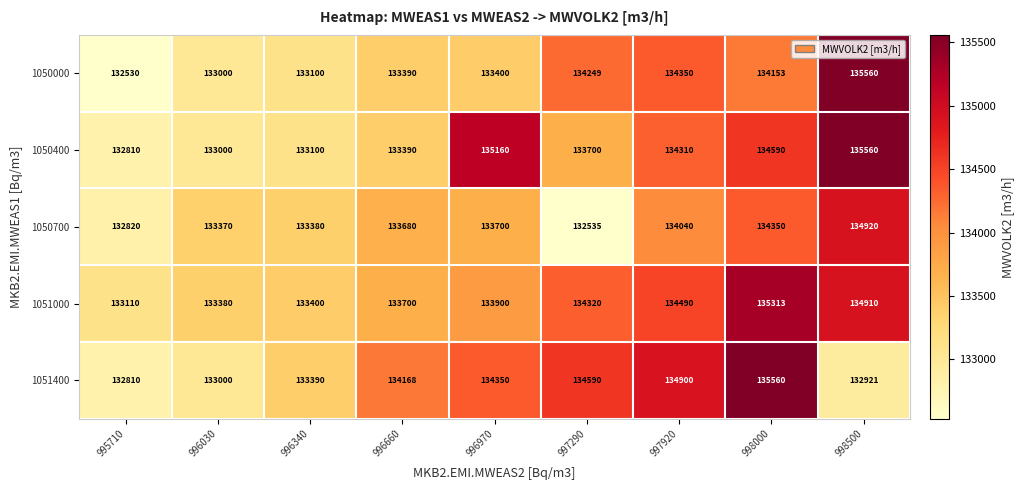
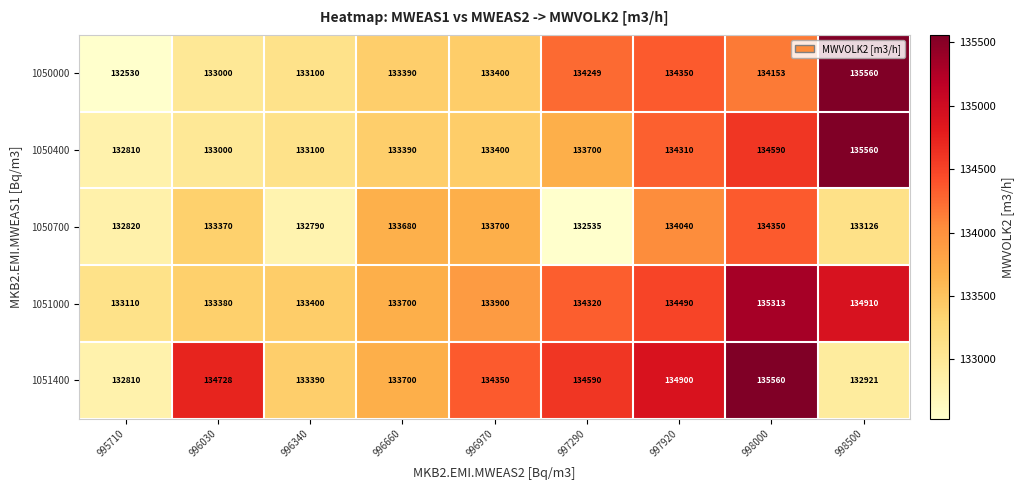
1050400, 996970: 135160 -> 133400
1050700, 996340: 133380 -> 132790
1050700, 998500: 134920 -> 133126
1051400, 996030: 133000 -> 134728
1051400, 996660: 134168 -> 133700
